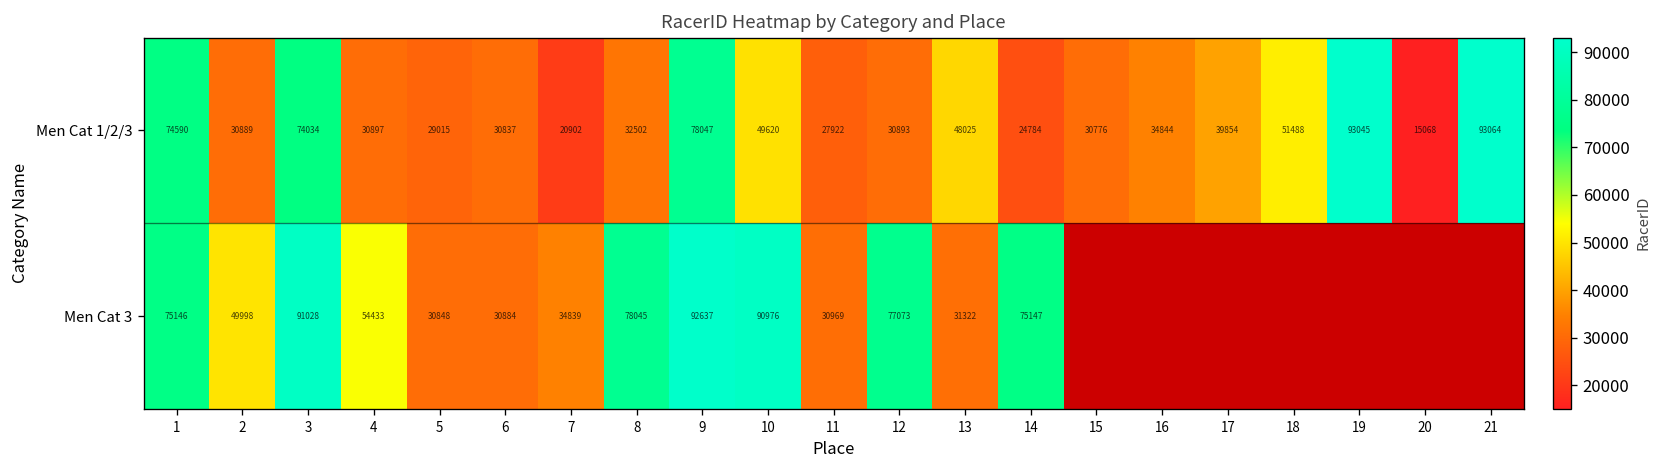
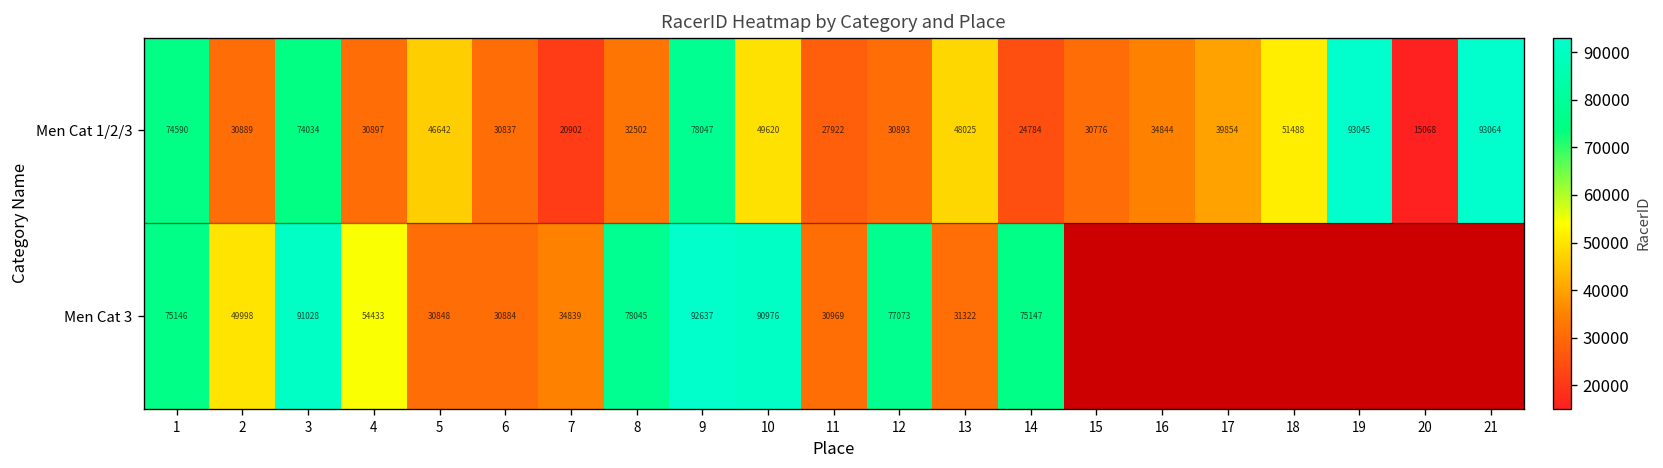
Men Cat 1/2/3, 5: 29015 -> 46642
